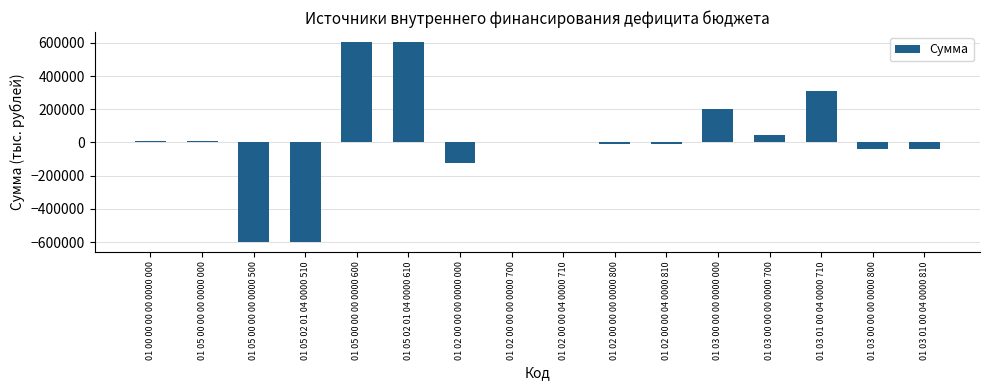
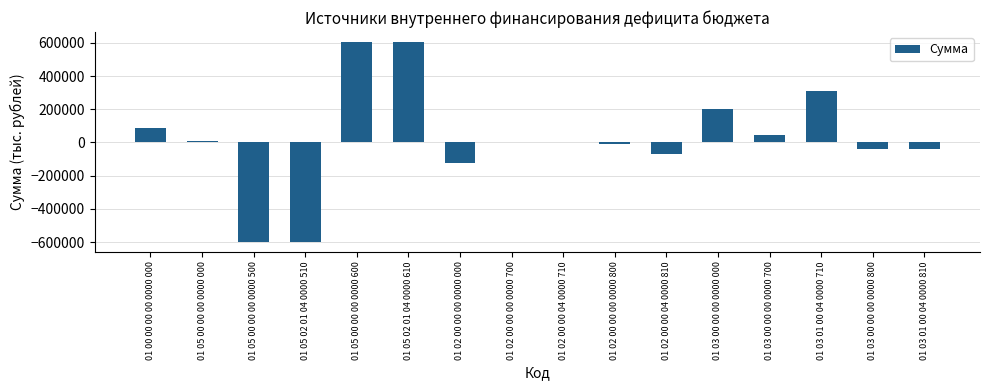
01 00 00 00 00 0000 000: 10000 -> 90000
01 02 00 00 04 0000 810: -10000 -> -70000
